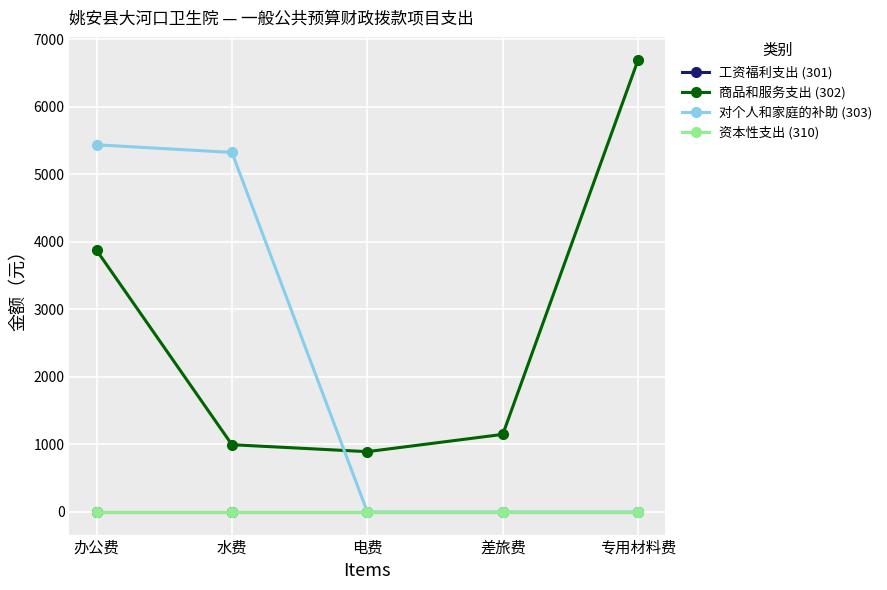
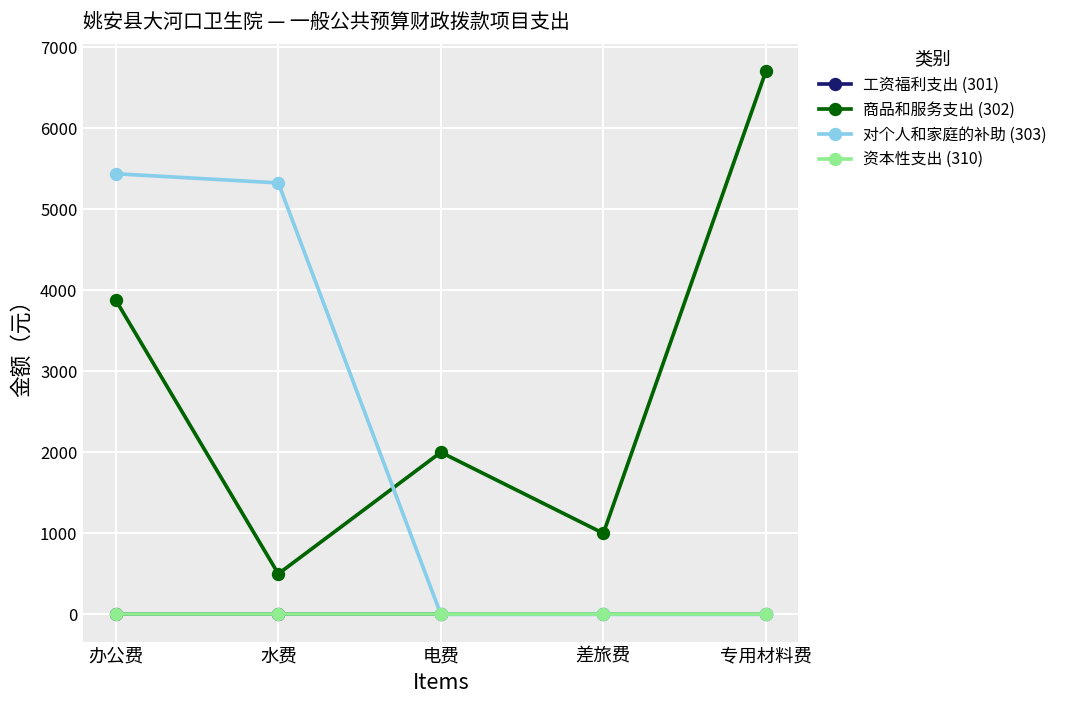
商品和服务支出 (302), 水费: 1000 -> 500
商品和服务支出 (302), 电费: 900 -> 2000
商品和服务支出 (302), 差旅费: 1100 -> 1000
